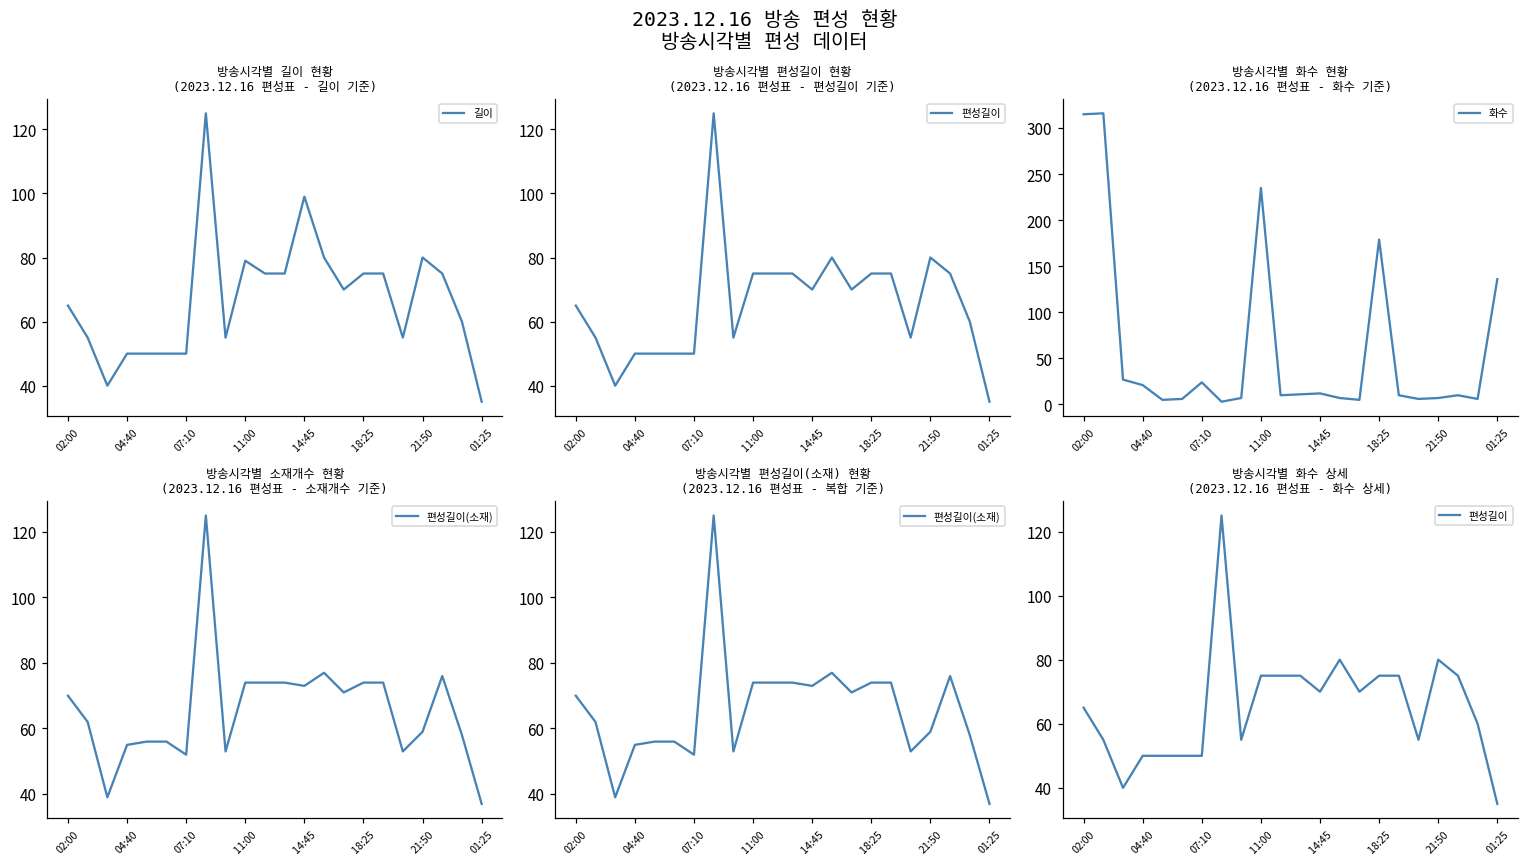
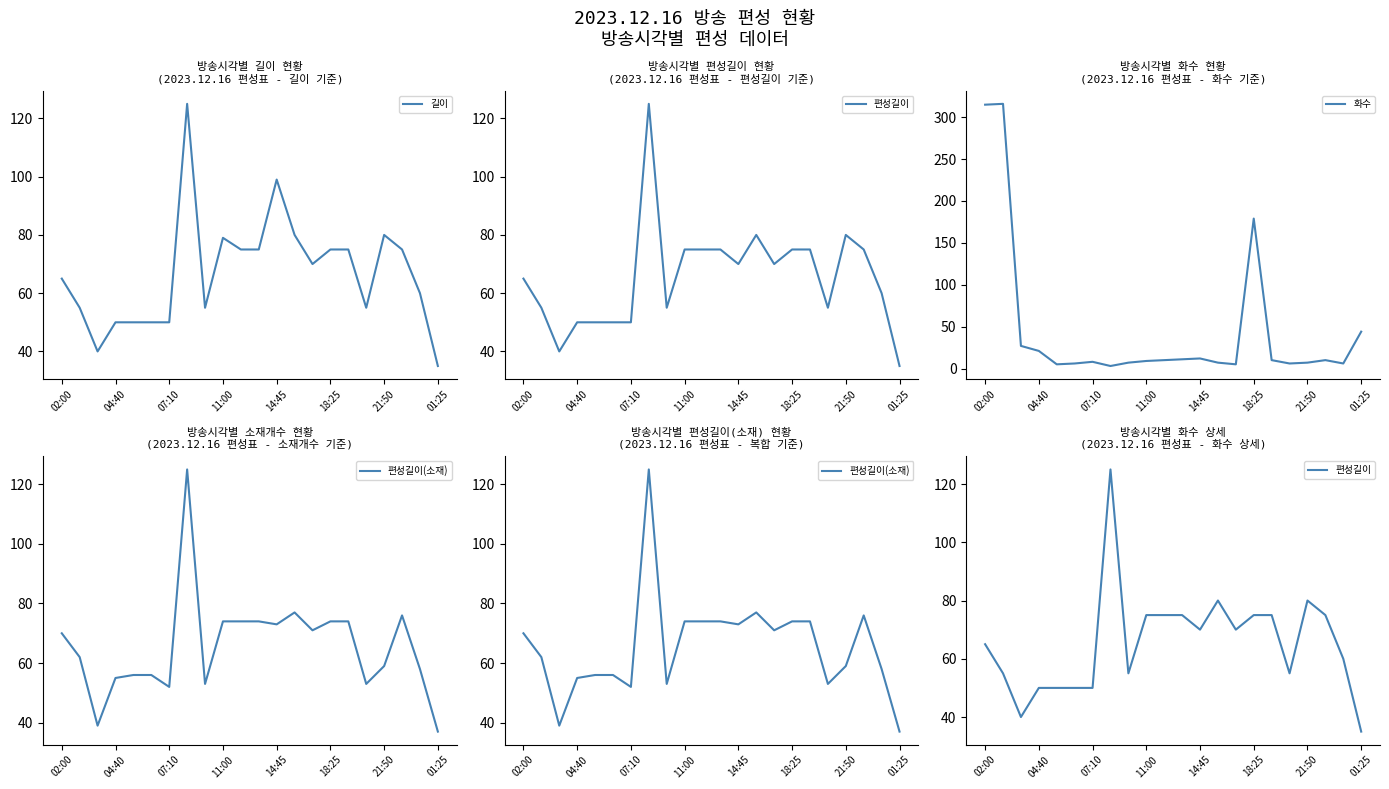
방송시각별 화수 현황 (2023.12.16 편성표 - 화수 기준), 07:10: 20 -> 10
방송시각별 화수 현황 (2023.12.16 편성표 - 화수 기준), 11:00: 240 -> 10
방송시각별 화수 현황 (2023.12.16 편성표 - 화수 기준), 01:25: 140 -> 40
